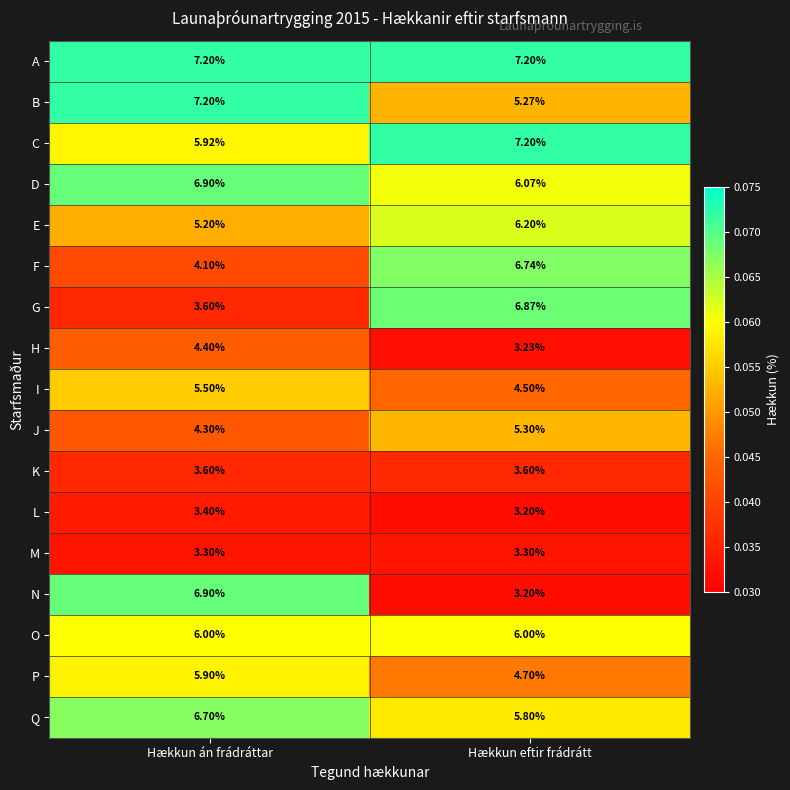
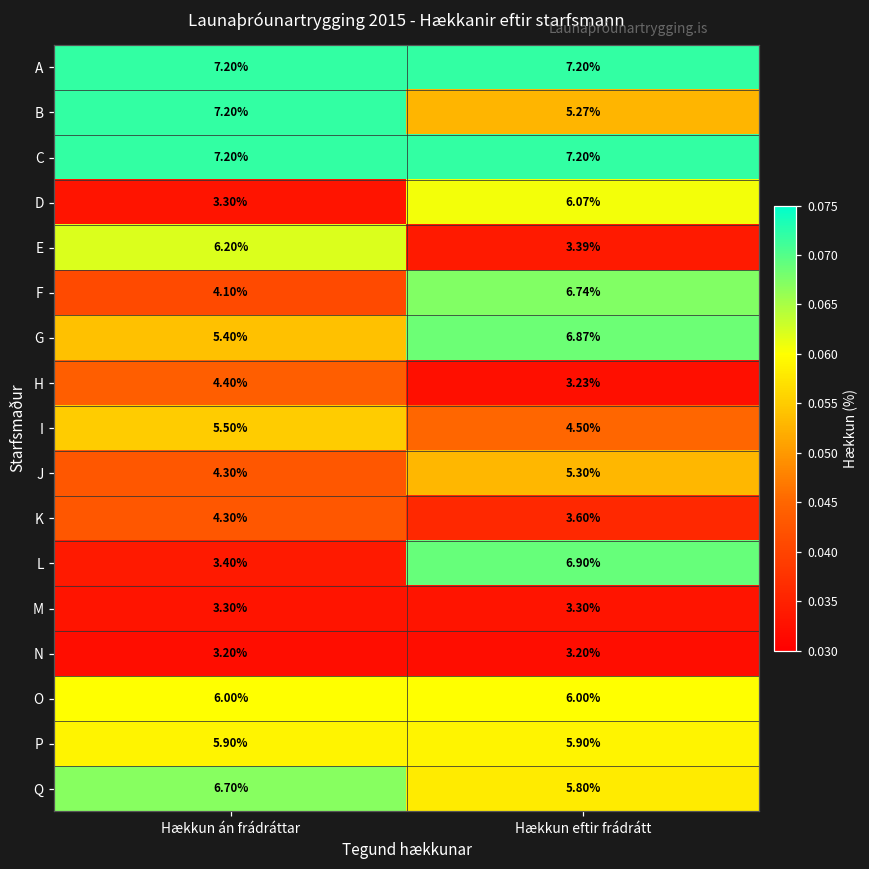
C, Hækkun án frádráttar: 5.92% -> 7.20%
D, Hækkun án frádráttar: 6.90% -> 3.30%
E, Hækkun án frádráttar: 5.20% -> 6.20%
E, Hækkun eftir frádrátt: 6.20% -> 3.39%
G, Hækkun án frádráttar: 3.60% -> 5.40%
K, Hækkun án frádráttar: 3.60% -> 4.30%
L, Hækkun eftir frádrátt: 3.20% -> 6.90%
N, Hækkun án frádráttar: 6.90% -> 3.20%
P, Hækkun eftir frádrátt: 4.70% -> 5.90%
